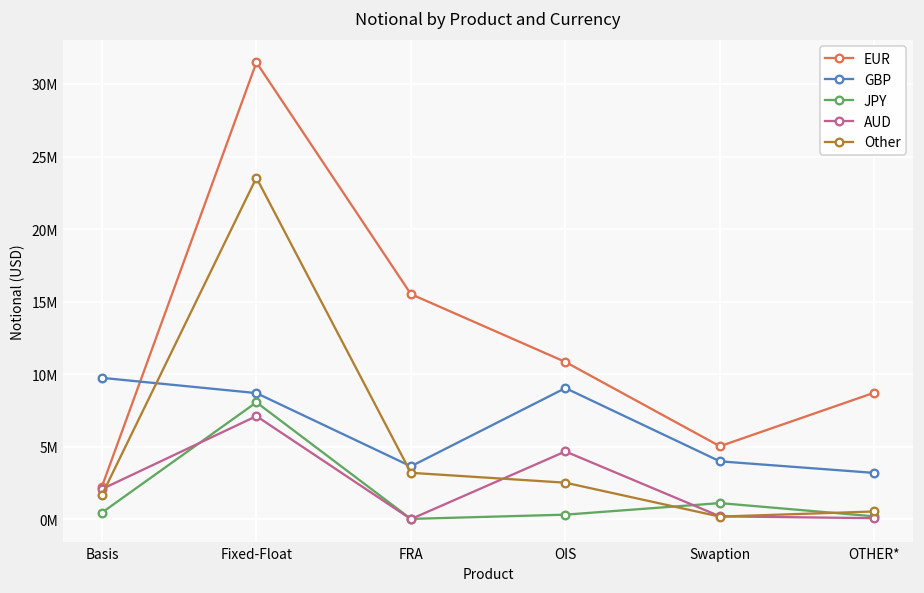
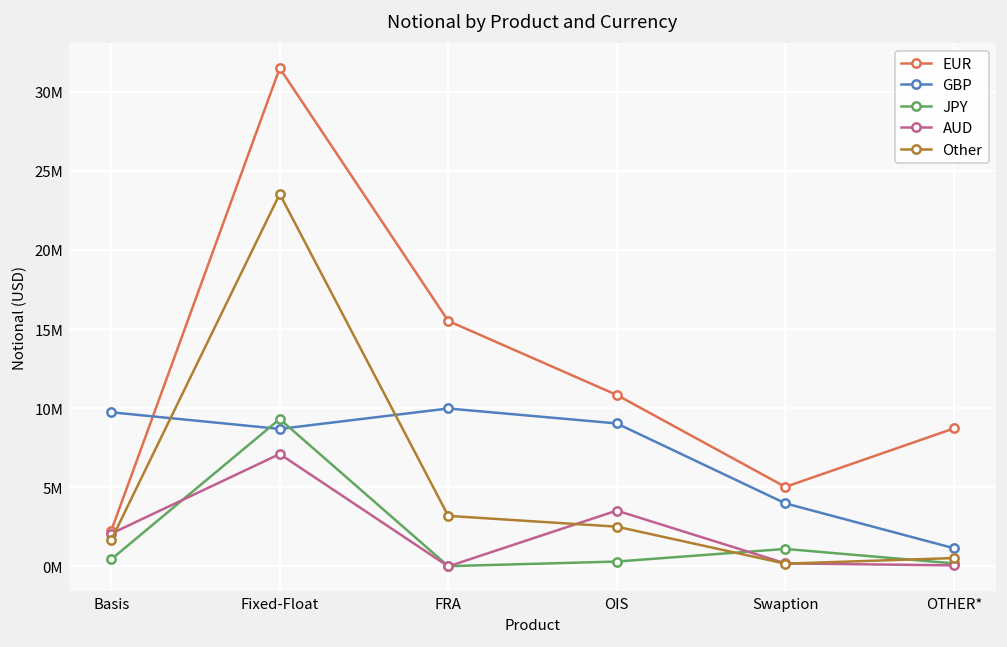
JPY, Fixed-Float: 8100000 -> 9300000
GBP, FRA: 3600000 -> 10000000
AUD, OIS: 4700000 -> 3500000
GBP, OTHER*: 3200000 -> 1200000
